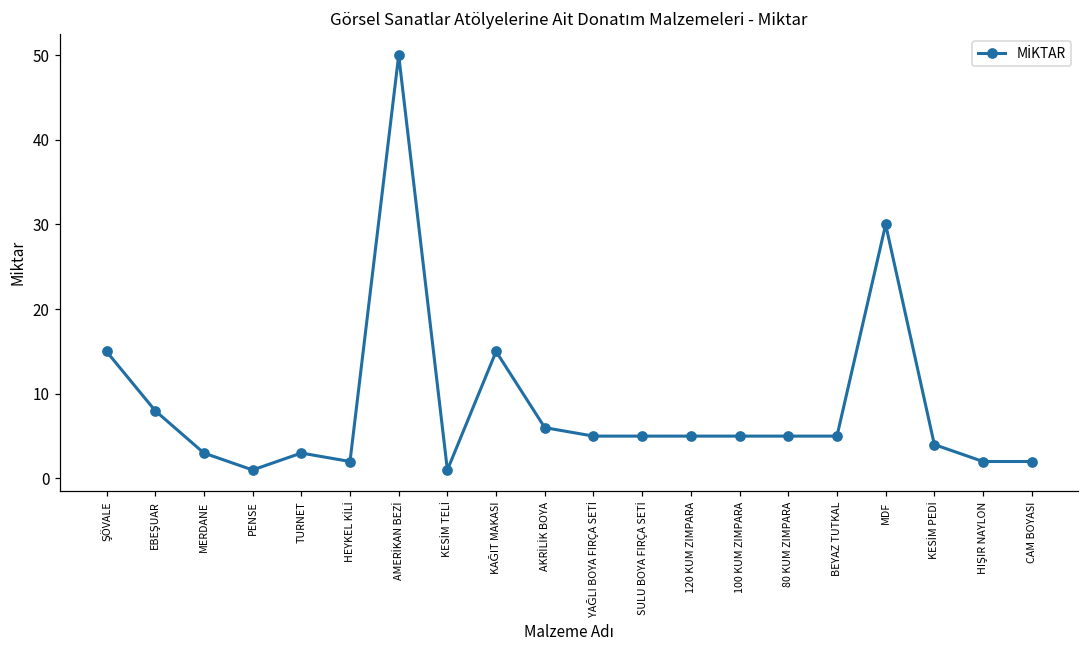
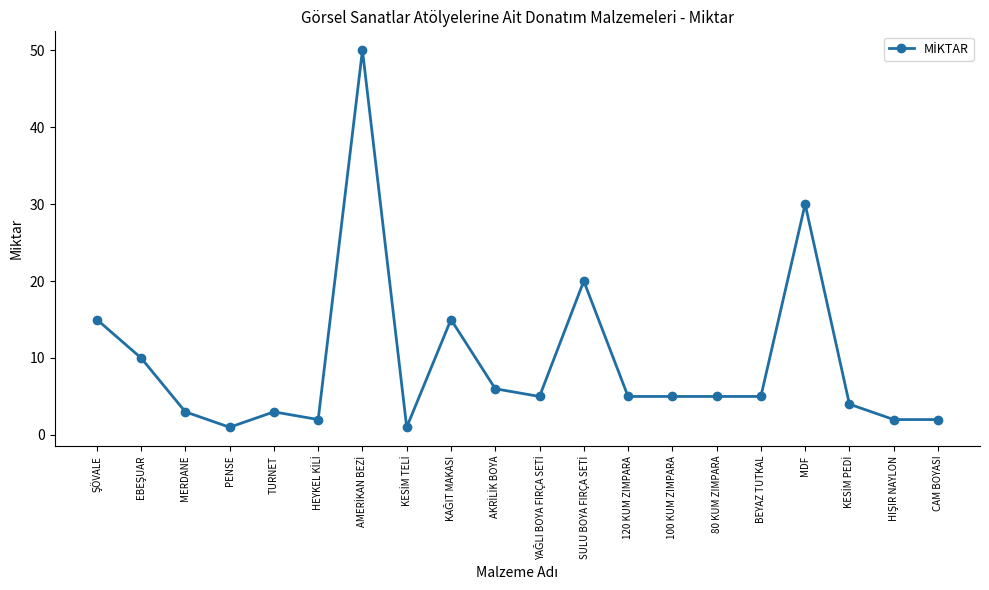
EBEŞUAR: 8 -> 10
SULU BOYA FIRÇA SETİ: 5 -> 20
